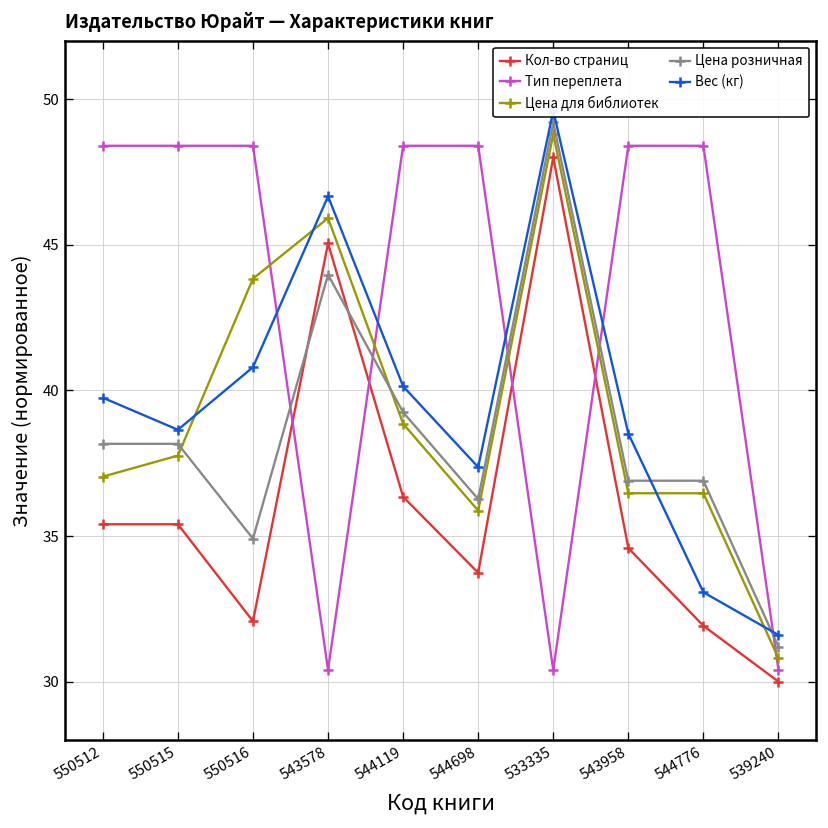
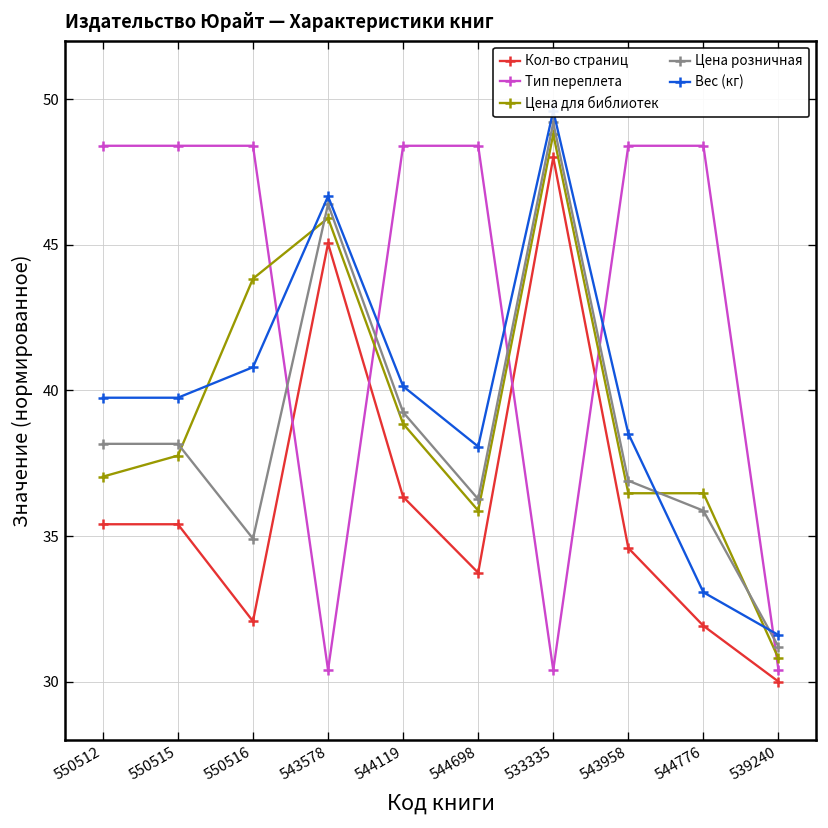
Вес (кг), 550515: 38.6 -> 39.7
Цена розничная, 543578: 44.0 -> 46.4
Вес (кг), 544698: 37.4 -> 38.1
Цена розничная, 544776: 36.9 -> 35.9
